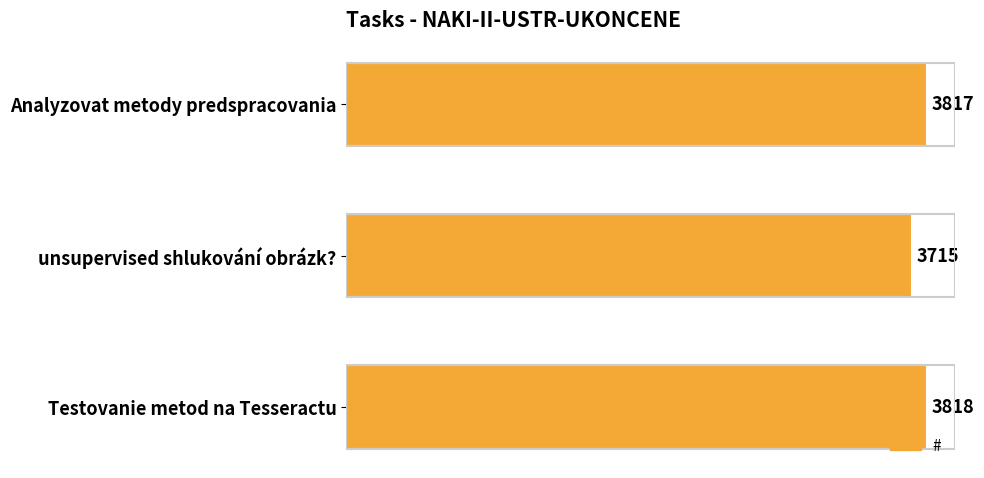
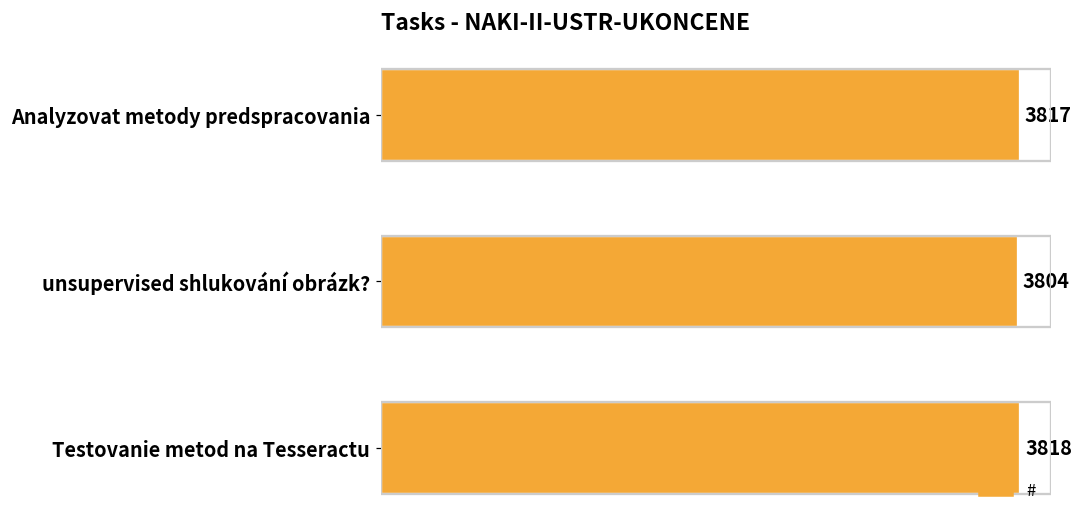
unsupervised shlukování obrázk?: 3715 -> 3804
